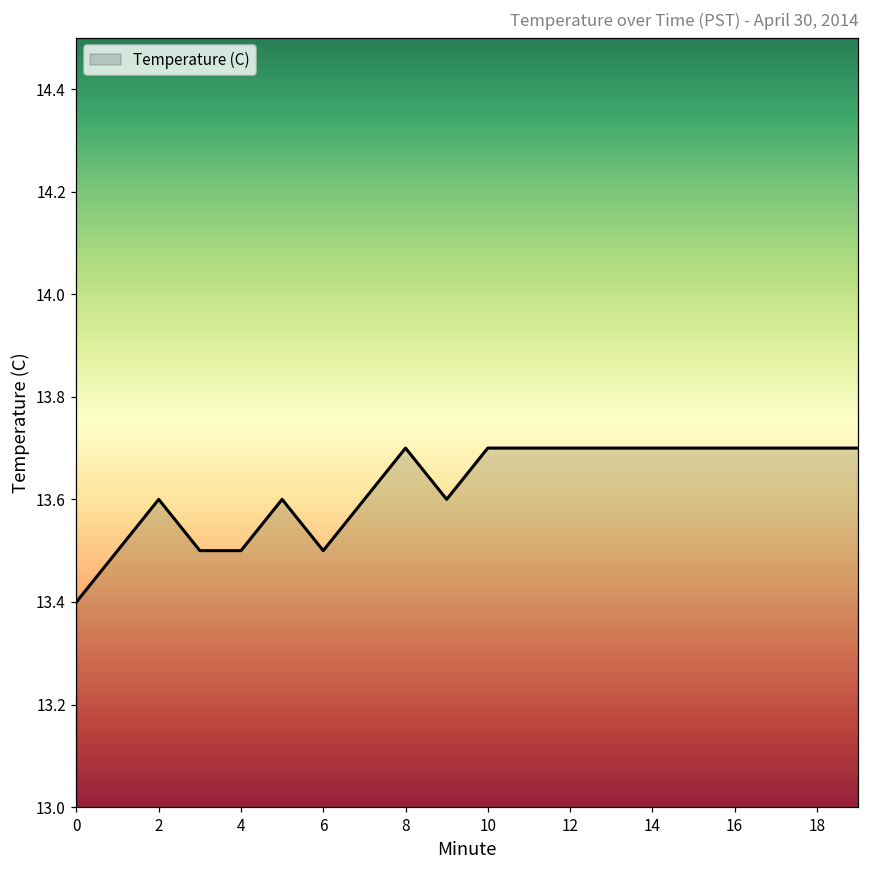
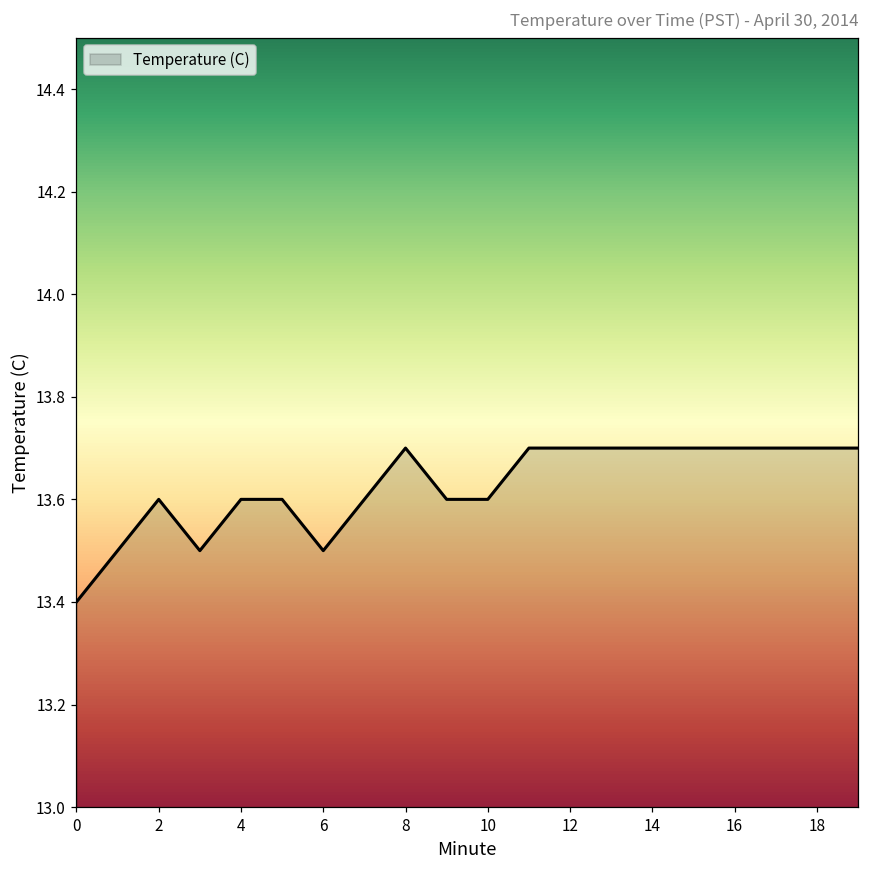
4: 13.5 -> 13.6
10: 13.7 -> 13.6
